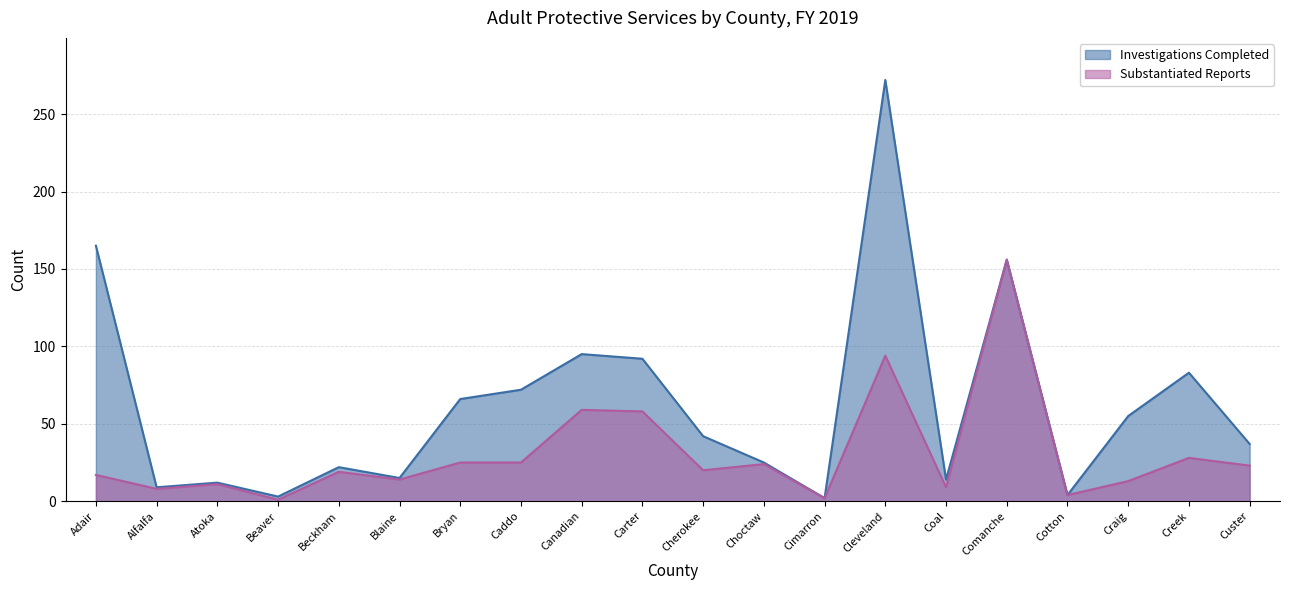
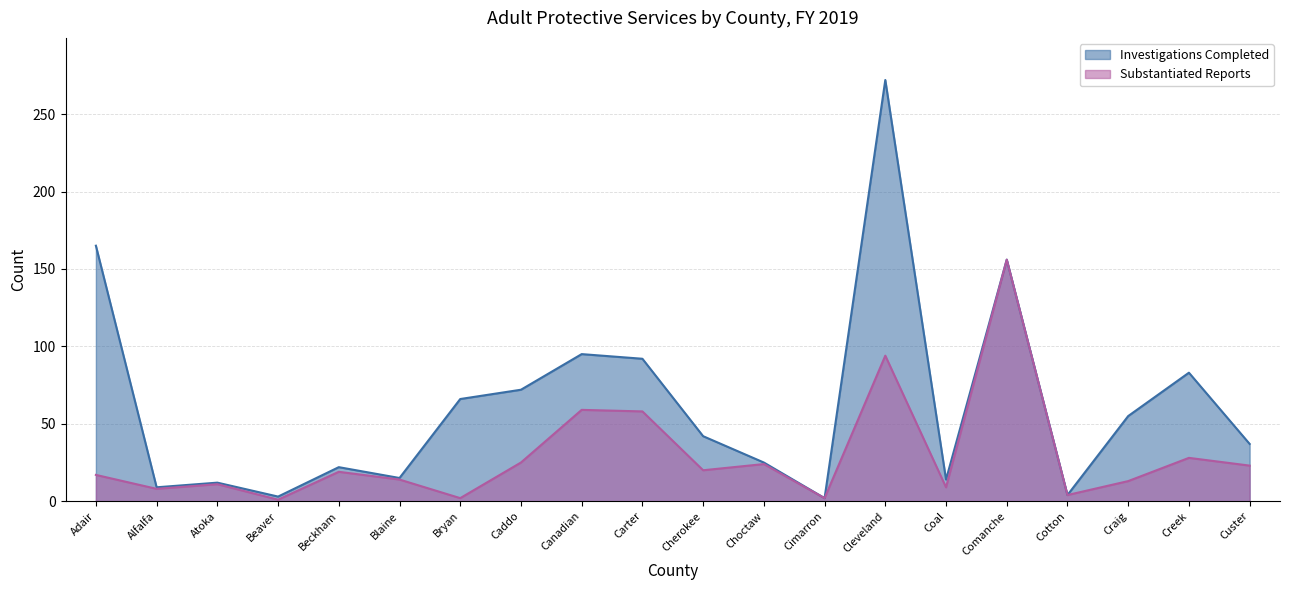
Substantiated Reports, Bryan: 25 -> 2
